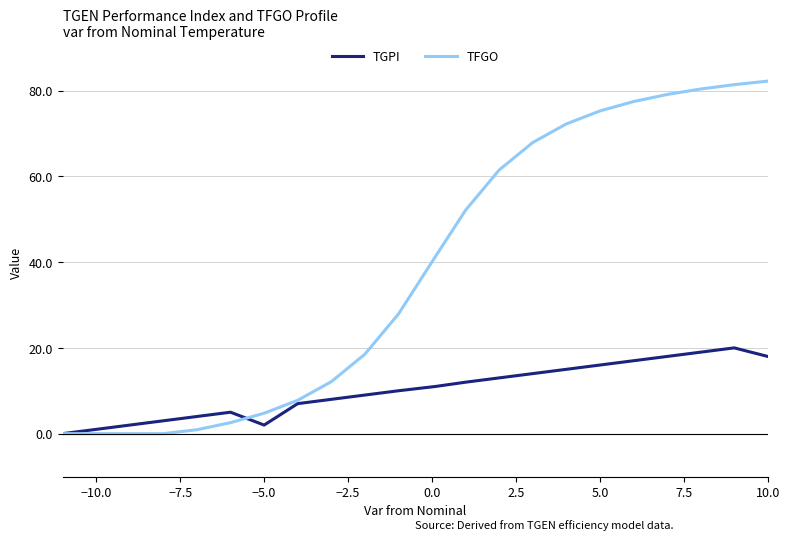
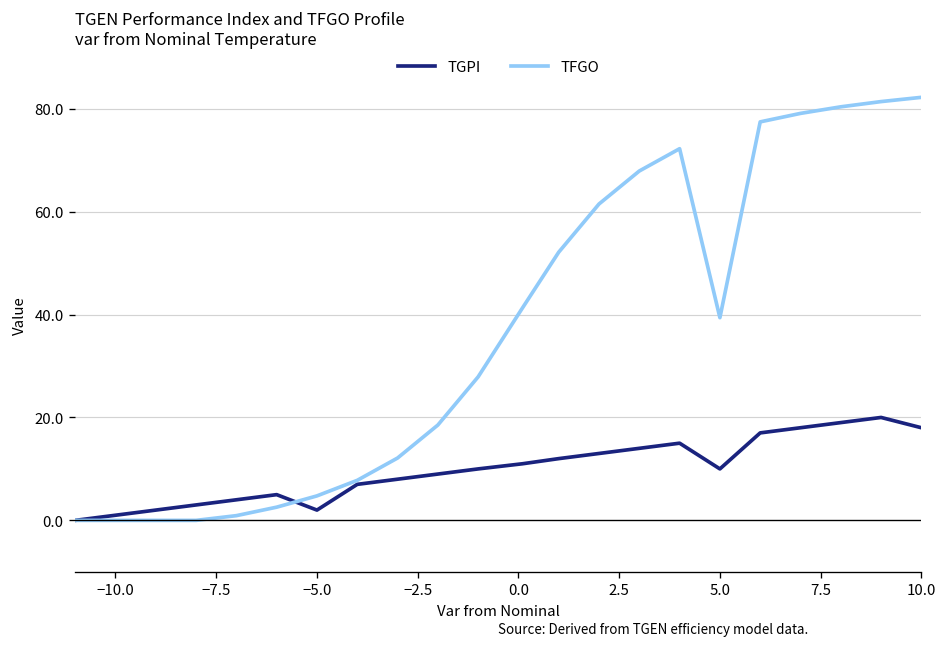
TGPI, 5.0: 16 -> 10
TFGO, 5.0: 75 -> 39
